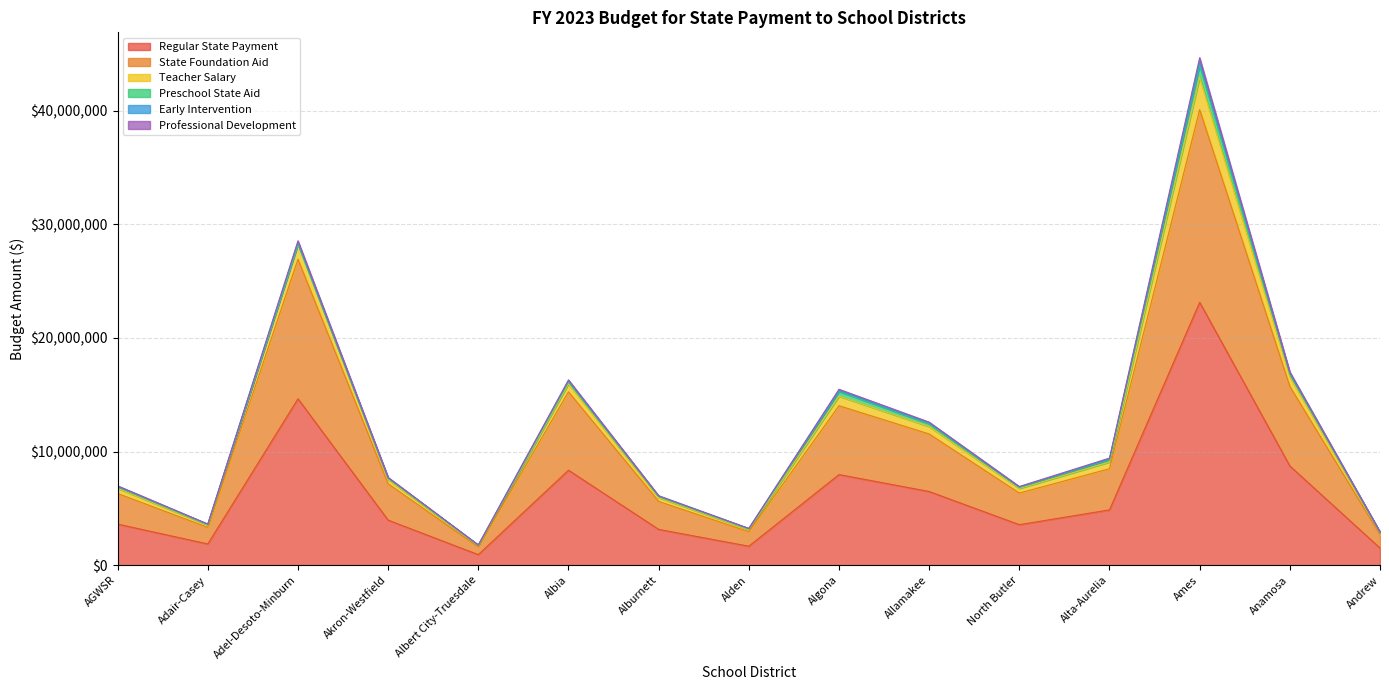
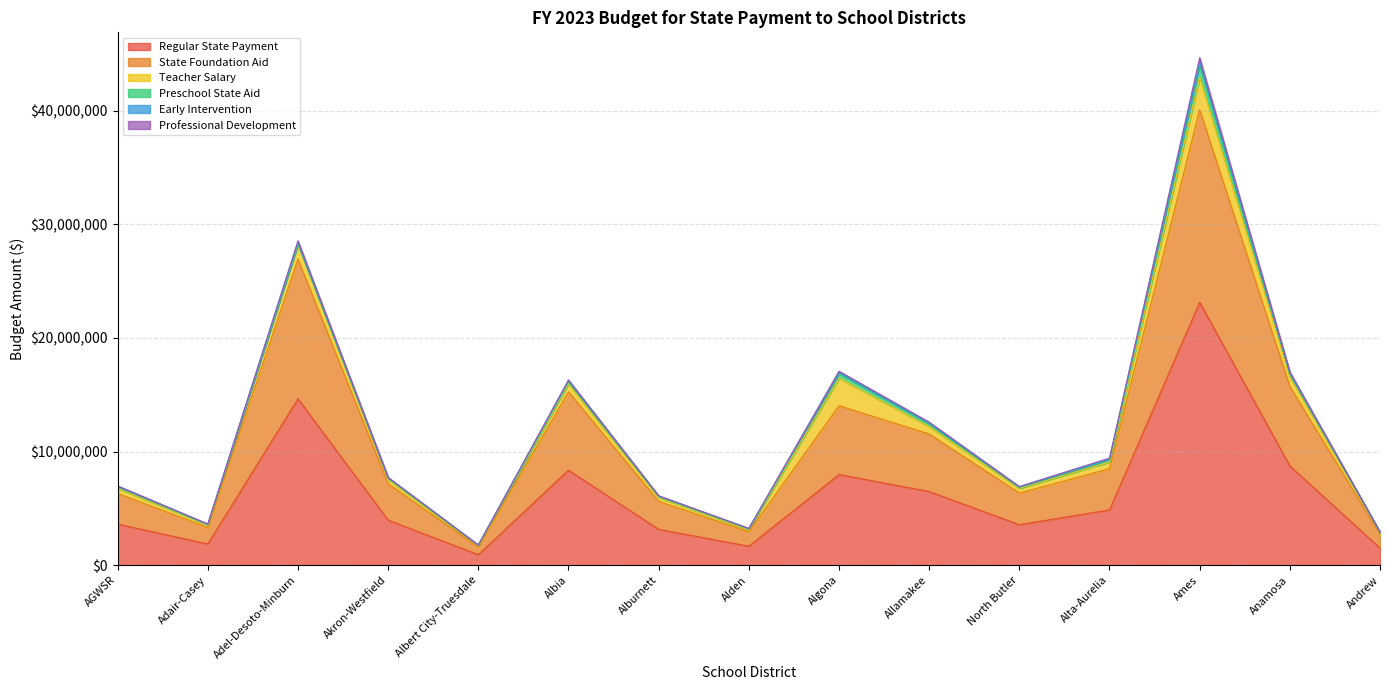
Teacher Salary, Algona: $800,000 -> $2,400,000
